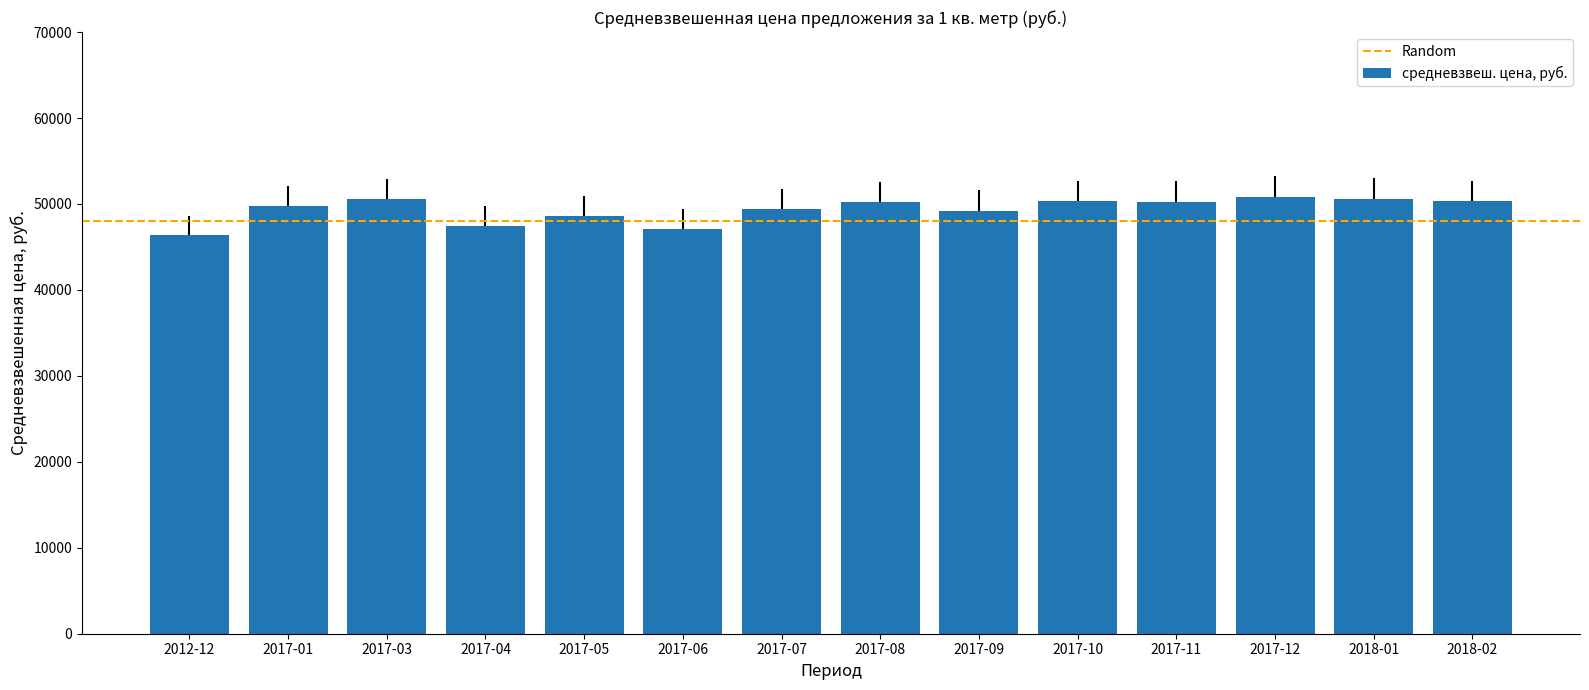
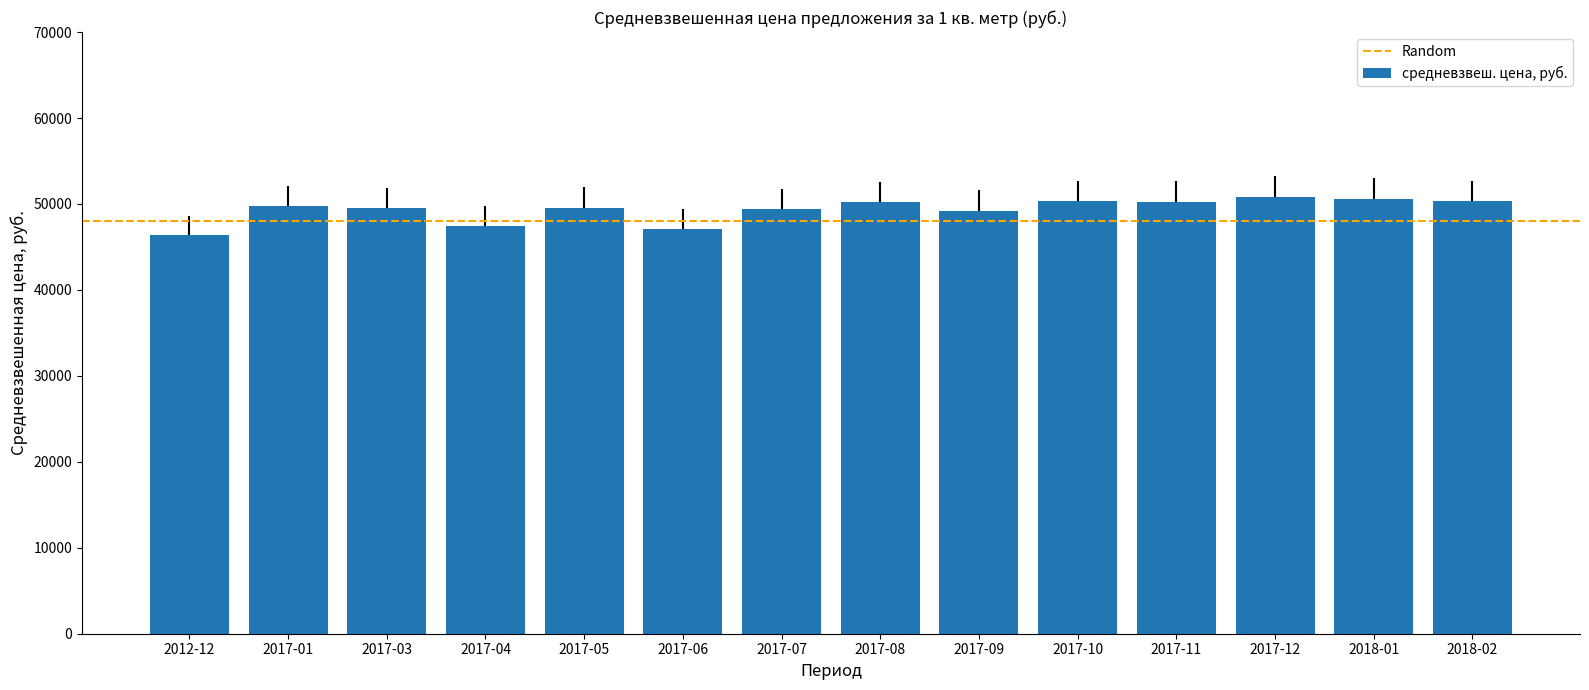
2017-03: 51000 -> 50000
2017-05: 49000 -> 50000
